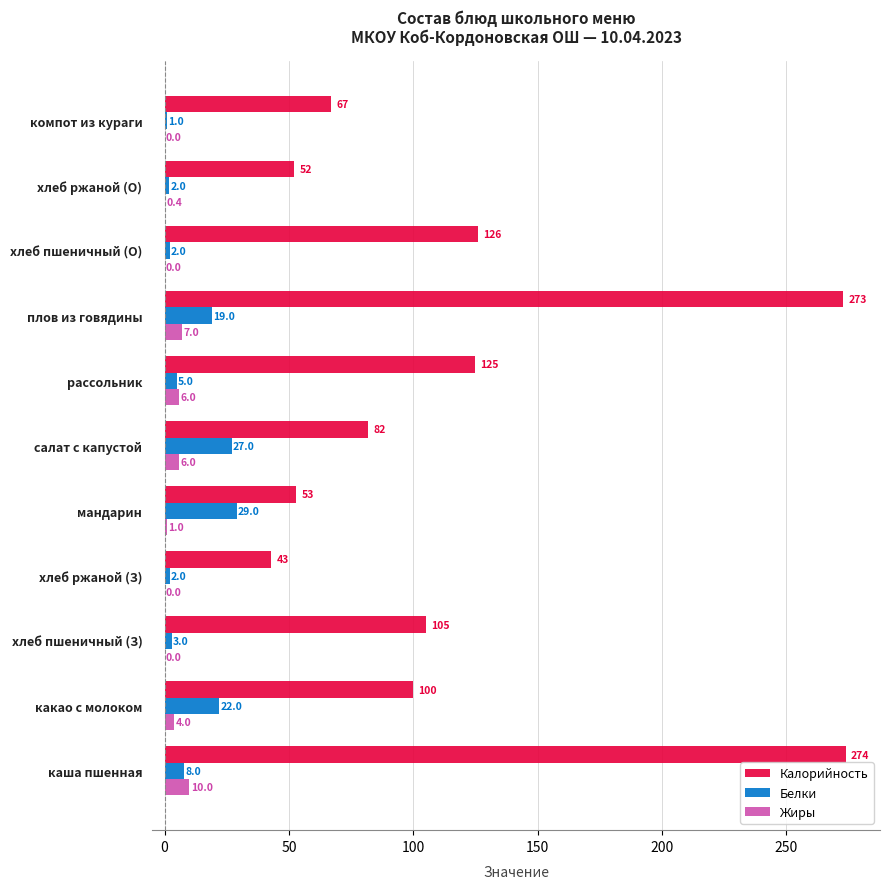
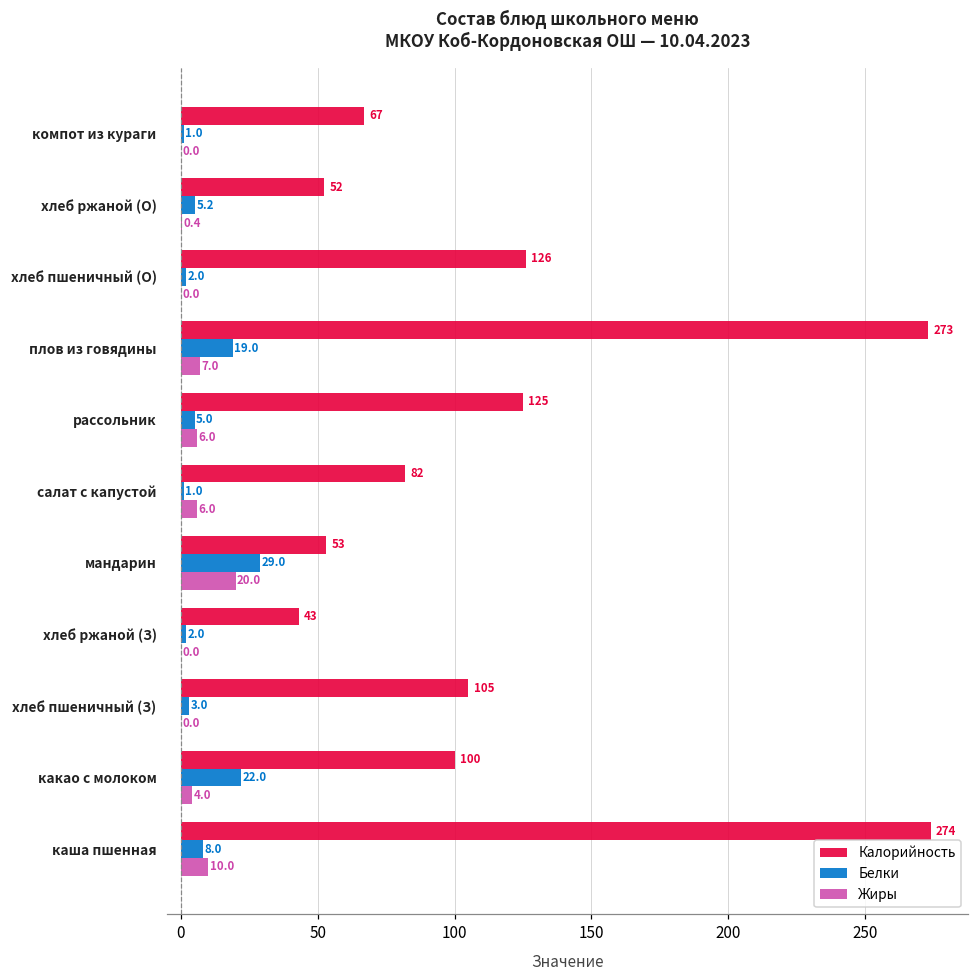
Белки, хлеб ржаной (О): 2.0 -> 5.2
Белки, салат с капустой: 27.0 -> 1.0
Жиры, мандарин: 1.0 -> 20.0
